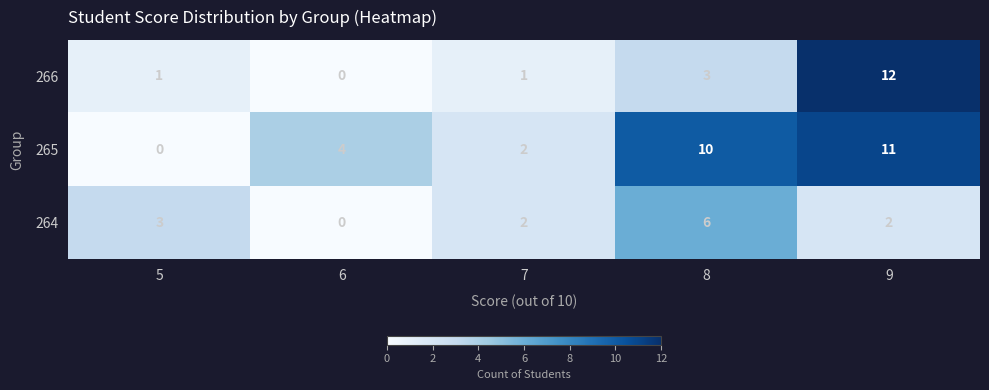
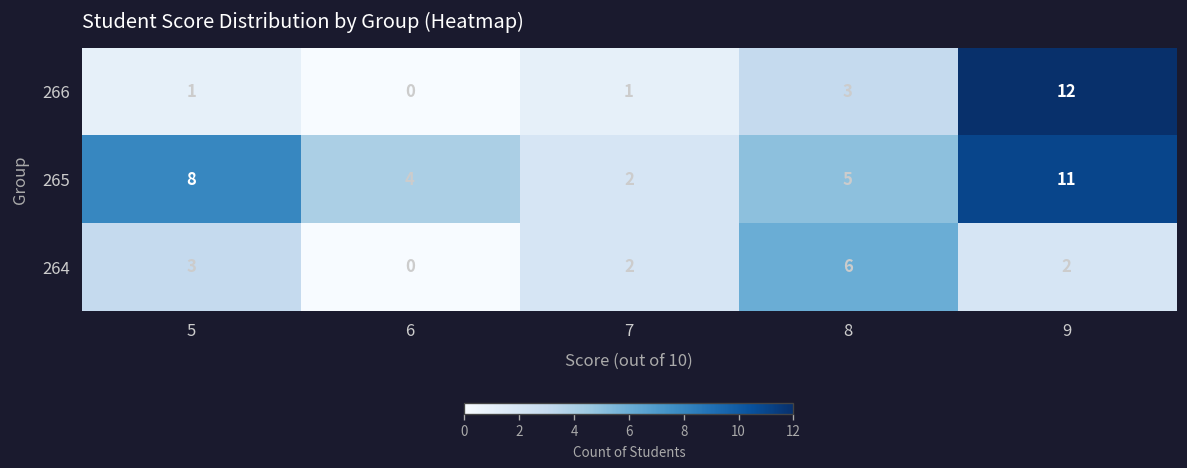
265, 5: 0 -> 8
265, 8: 10 -> 5
